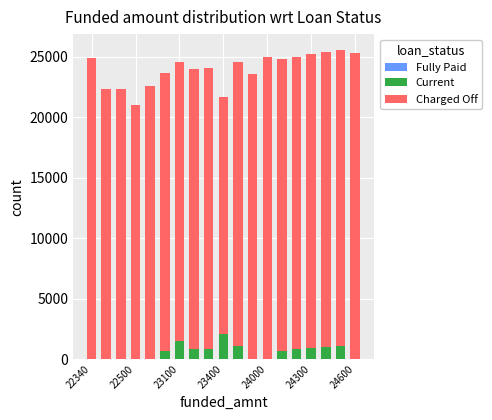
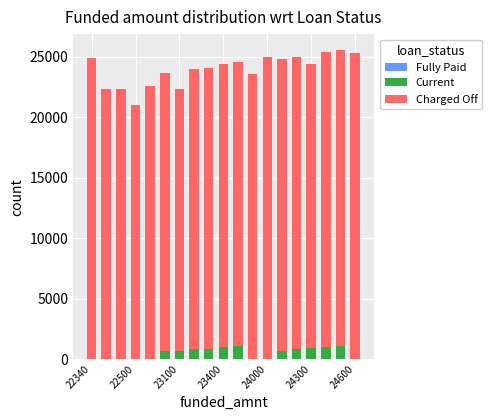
Current, 23100: 1500 -> 700
Charged Off, 23100: 23100 -> 21600
Current, 23400: 2100 -> 1000
Charged Off, 23400: 19700 -> 23400
Charged Off, 24300: 24300 -> 23500
